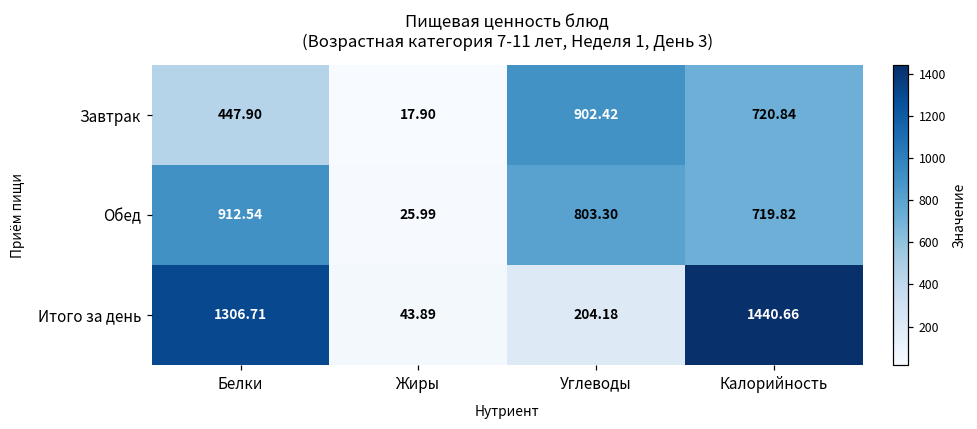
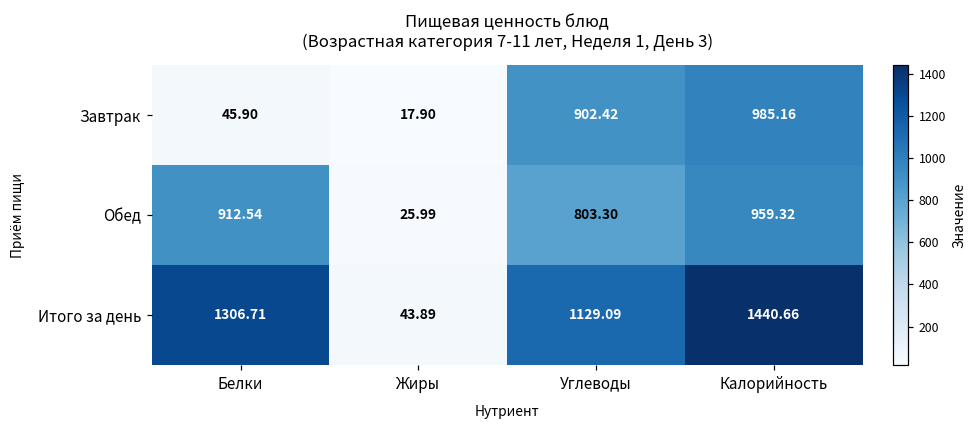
Завтрак, Белки: 447.90 -> 45.90
Завтрак, Калорийность: 720.84 -> 985.16
Обед, Калорийность: 719.82 -> 959.32
Итого за день, Углеводы: 204.18 -> 1129.09
